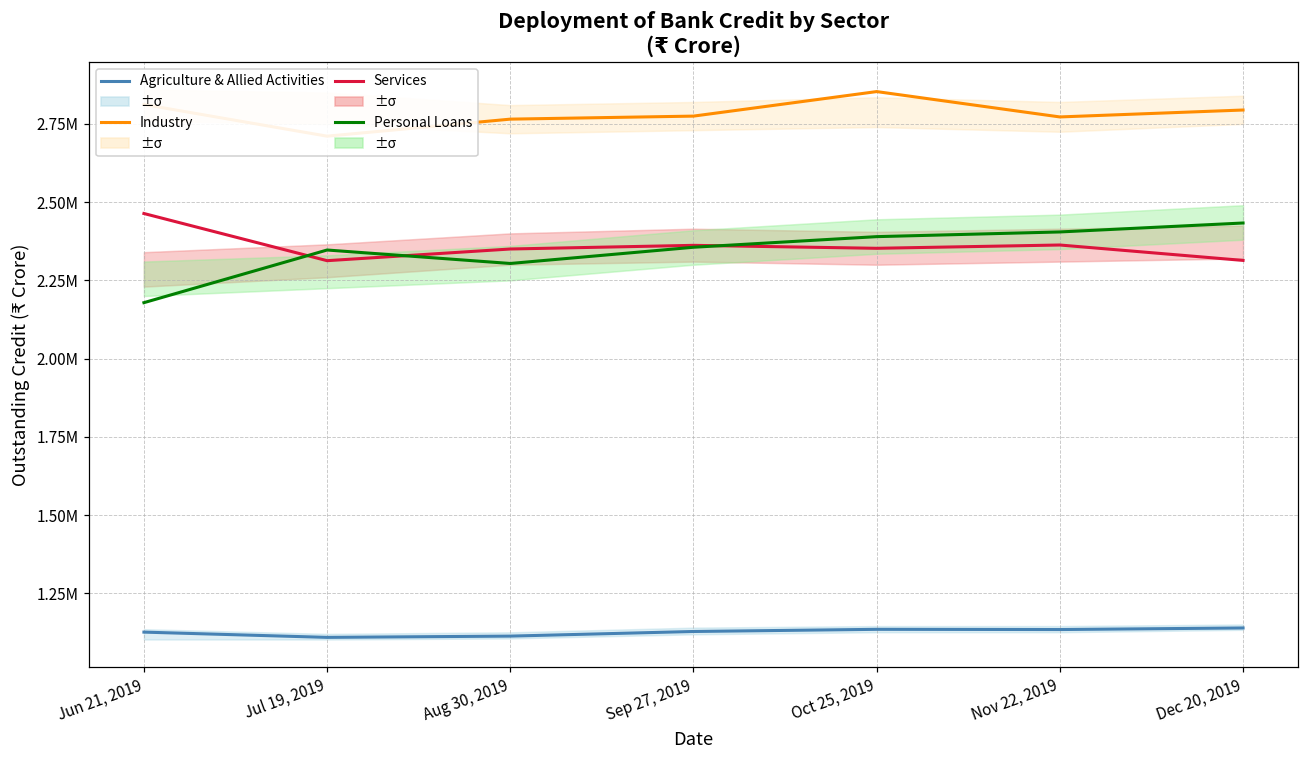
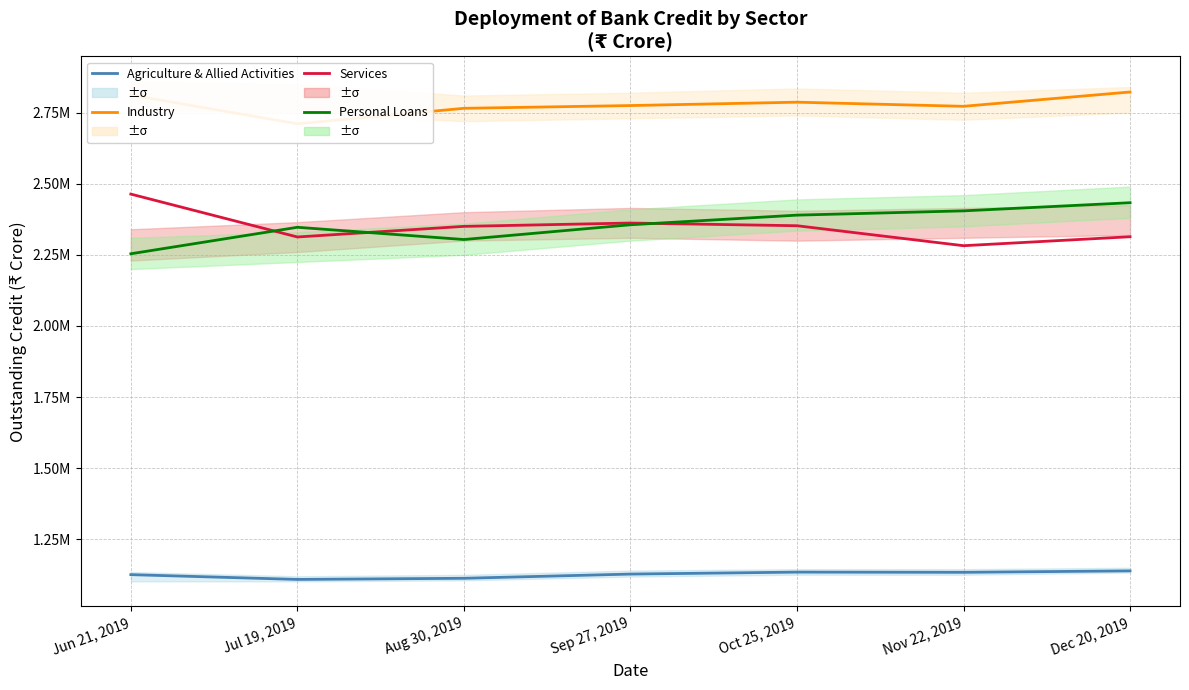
Personal Loans, Jun 21, 2019: 2180000 -> 2250000
Industry, Oct 25, 2019: 2850000 -> 2790000
Services, Nov 22, 2019: 2360000 -> 2280000
Industry, Dec 20, 2019: 2790000 -> 2820000
